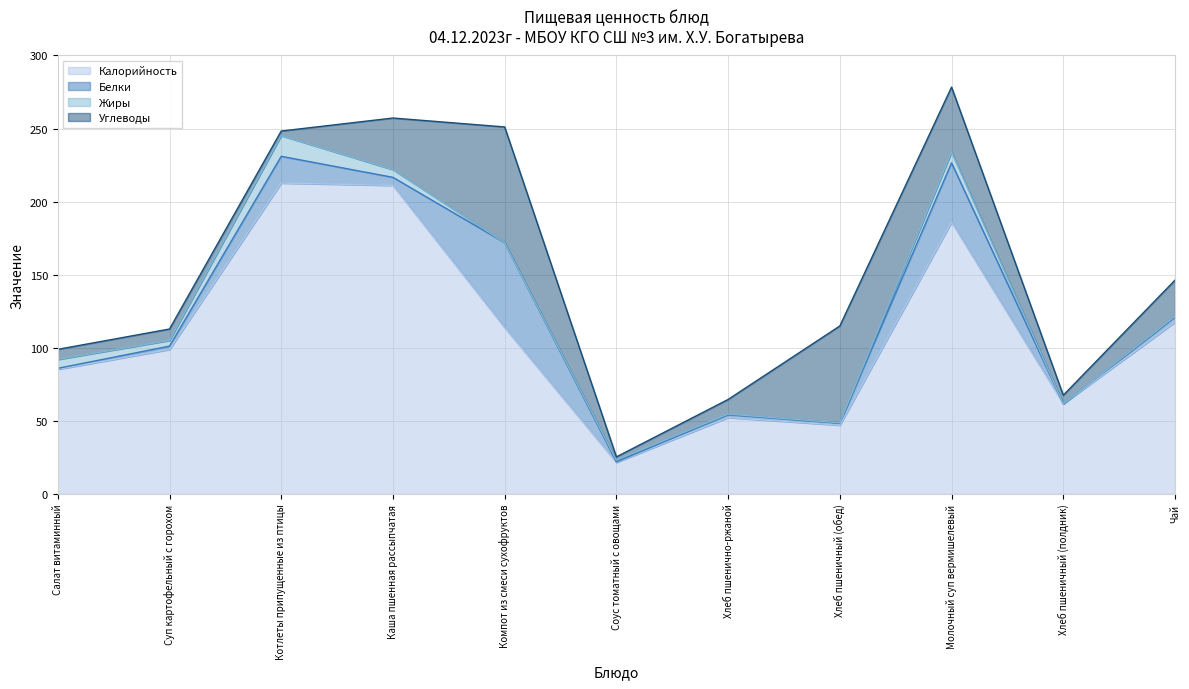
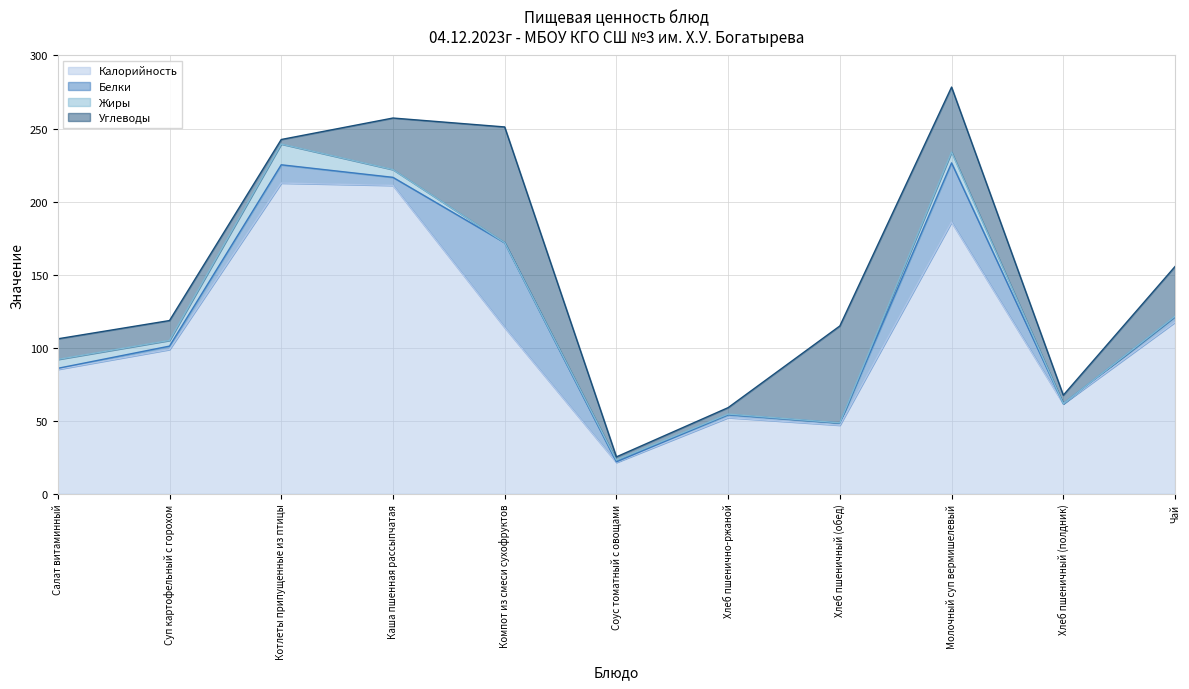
Углеводы, Салат витаминный: 7 -> 14
Углеводы, Суп картофельный с горохом: 8 -> 14
Белки, Котлеты припущенные из птицы: 18 -> 13
Углеводы, Хлеб пшенично-ржаной: 10 -> 4
Углеводы, Чай: 25 -> 34
